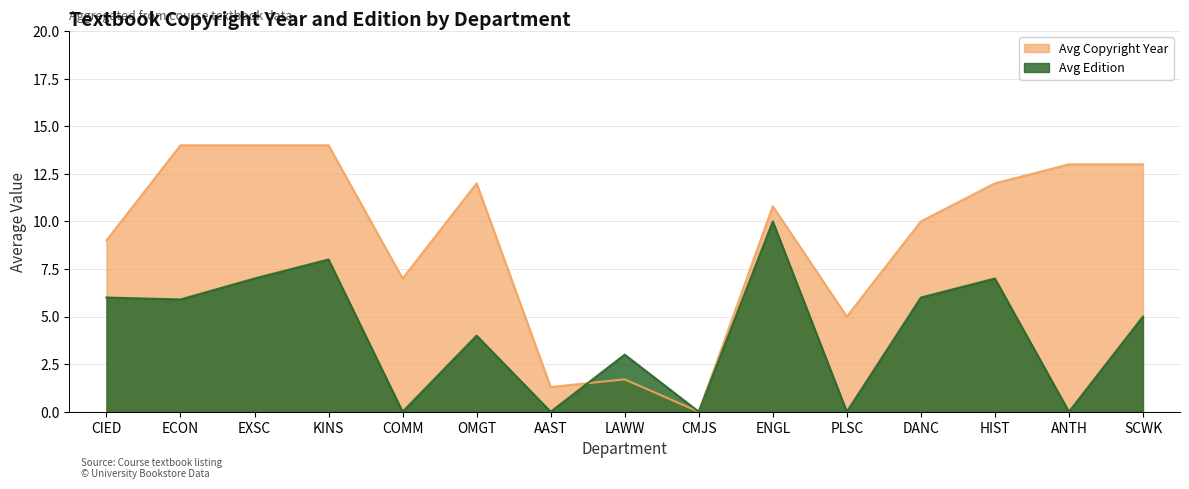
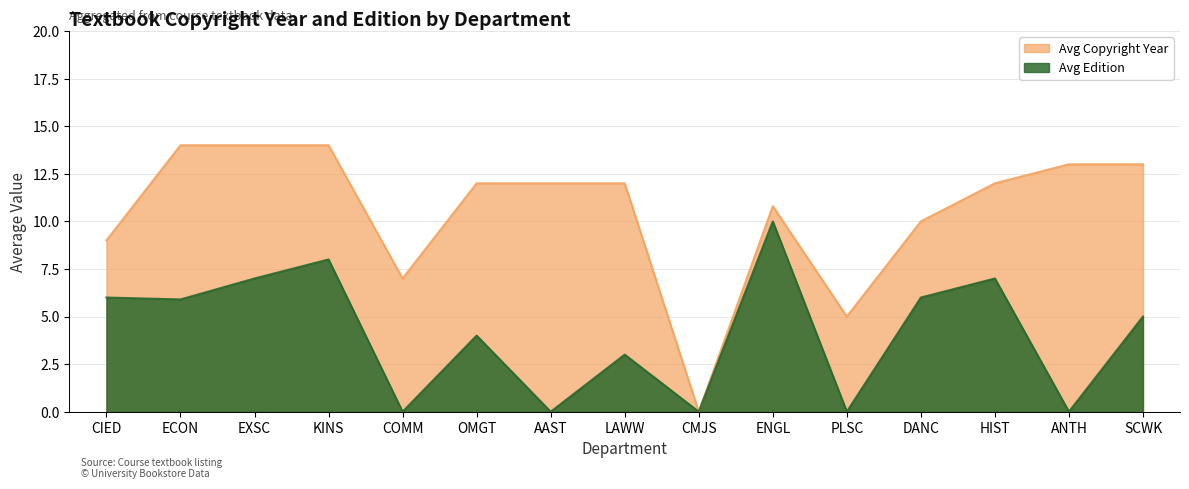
Avg Copyright Year, AAST: 1.3 -> 12.0
Avg Copyright Year, LAWW: 1.7 -> 12.0
